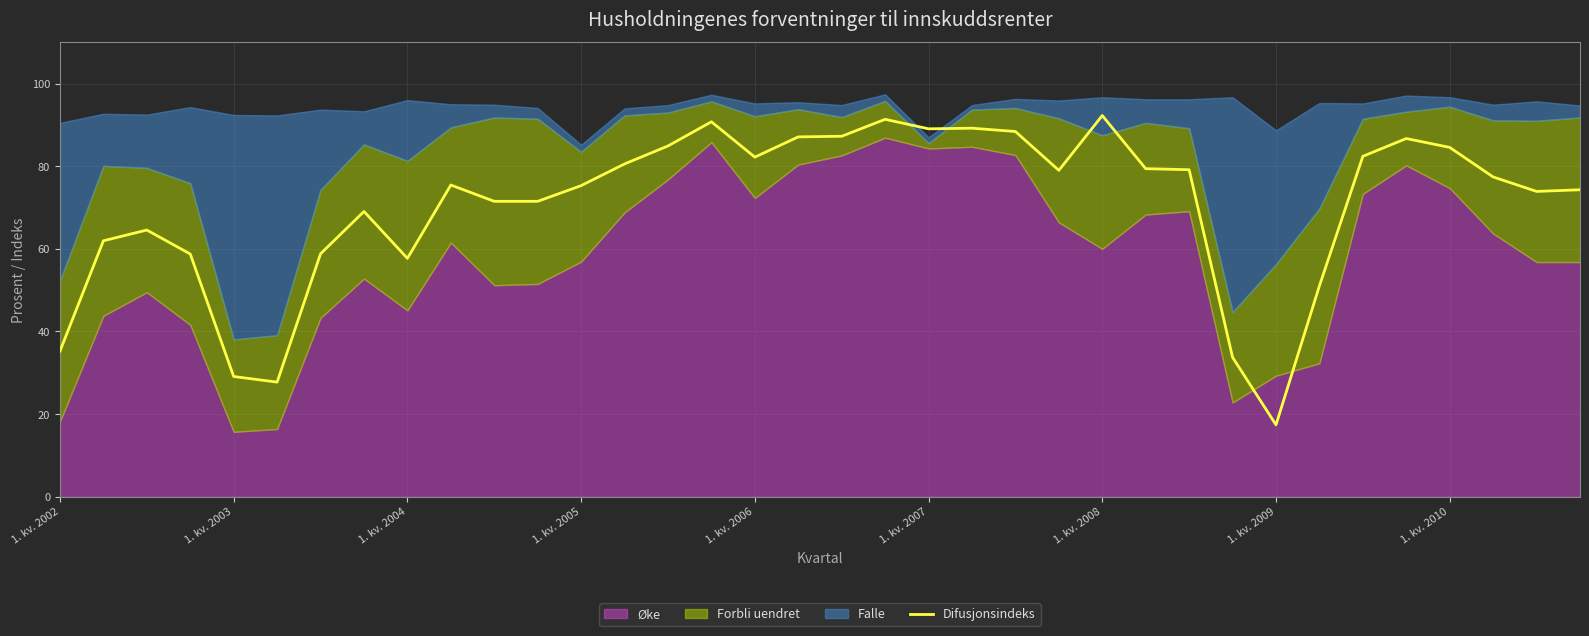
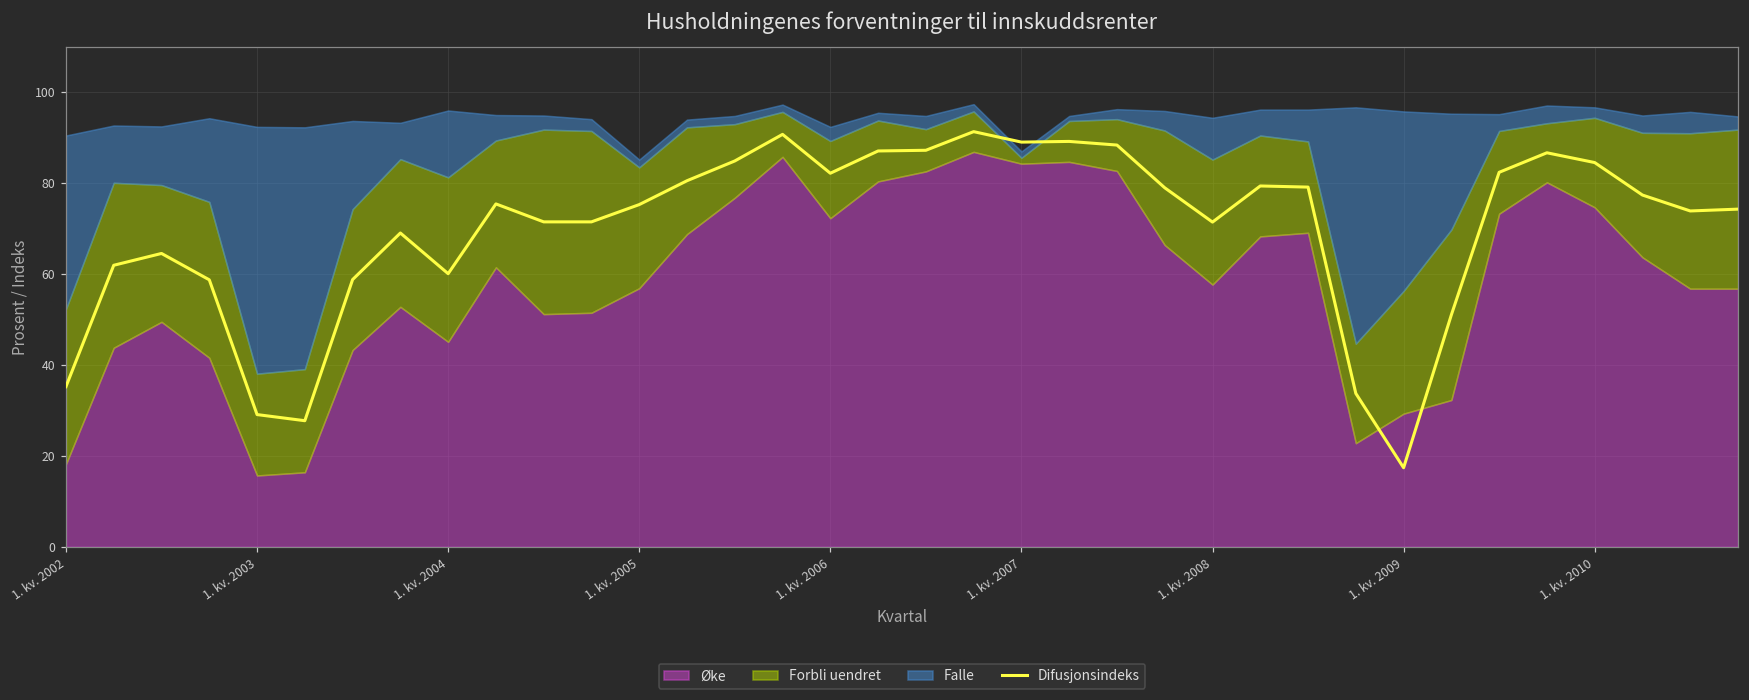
Difusjonsindeks, 1. kv. 2004: 58 -> 60
Forbli uendret, 1. kv. 2006: 20 -> 17
Difusjonsindeks, 1. kv. 2008: 92 -> 71
Øke, 1. kv. 2008: 60 -> 58
Falle, 1. kv. 2009: 32 -> 40
